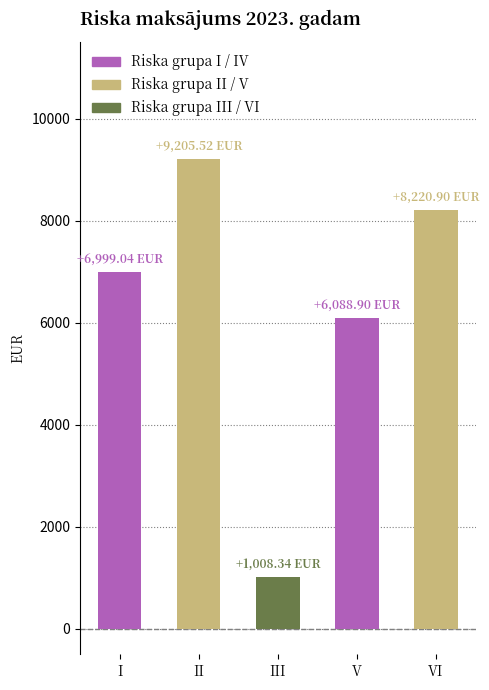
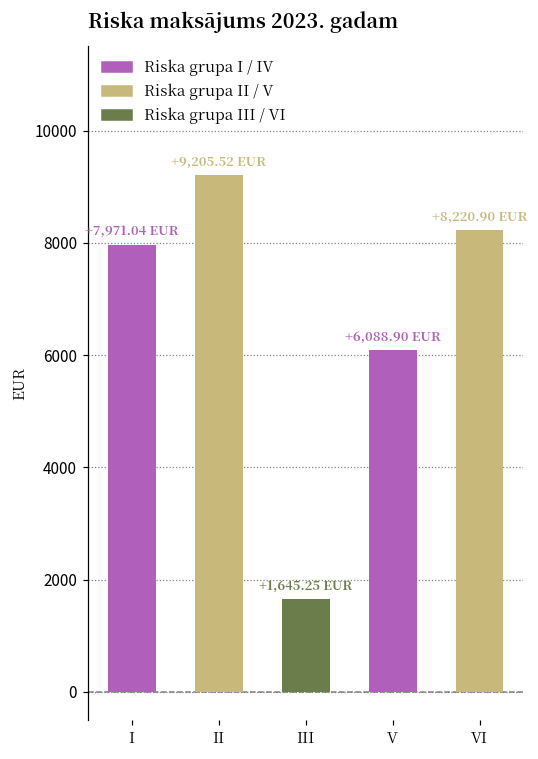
I: +6,999.04 -> +7,971.04
III: +1,008.34 -> +1,645.25
